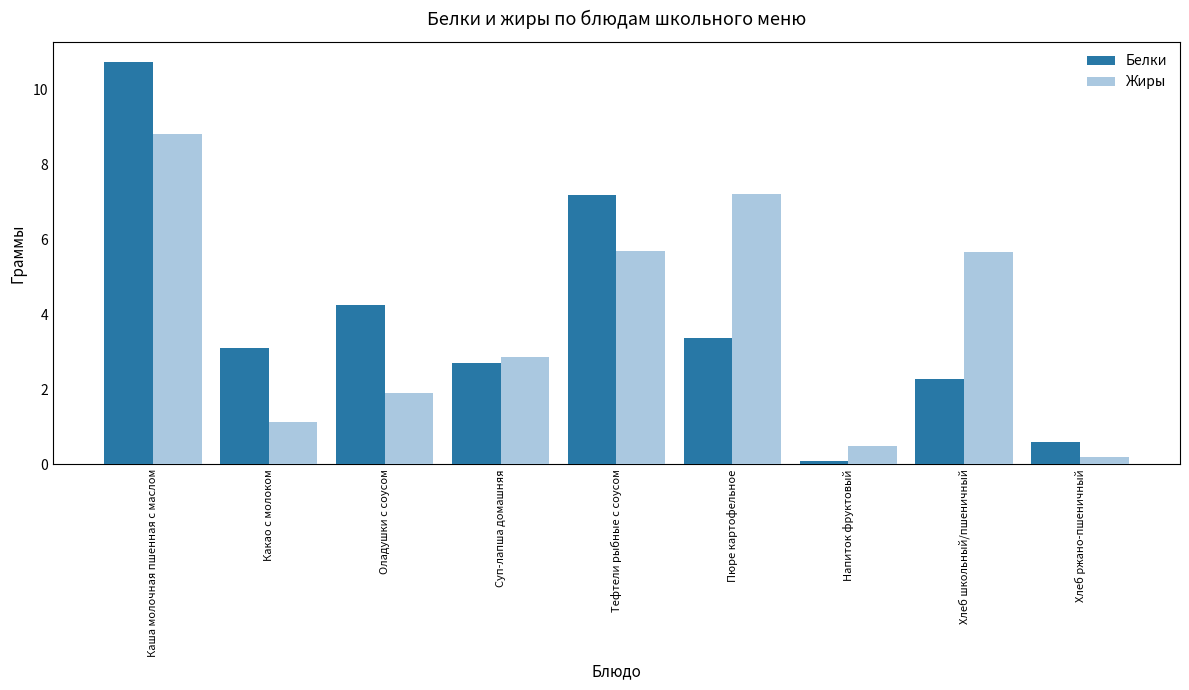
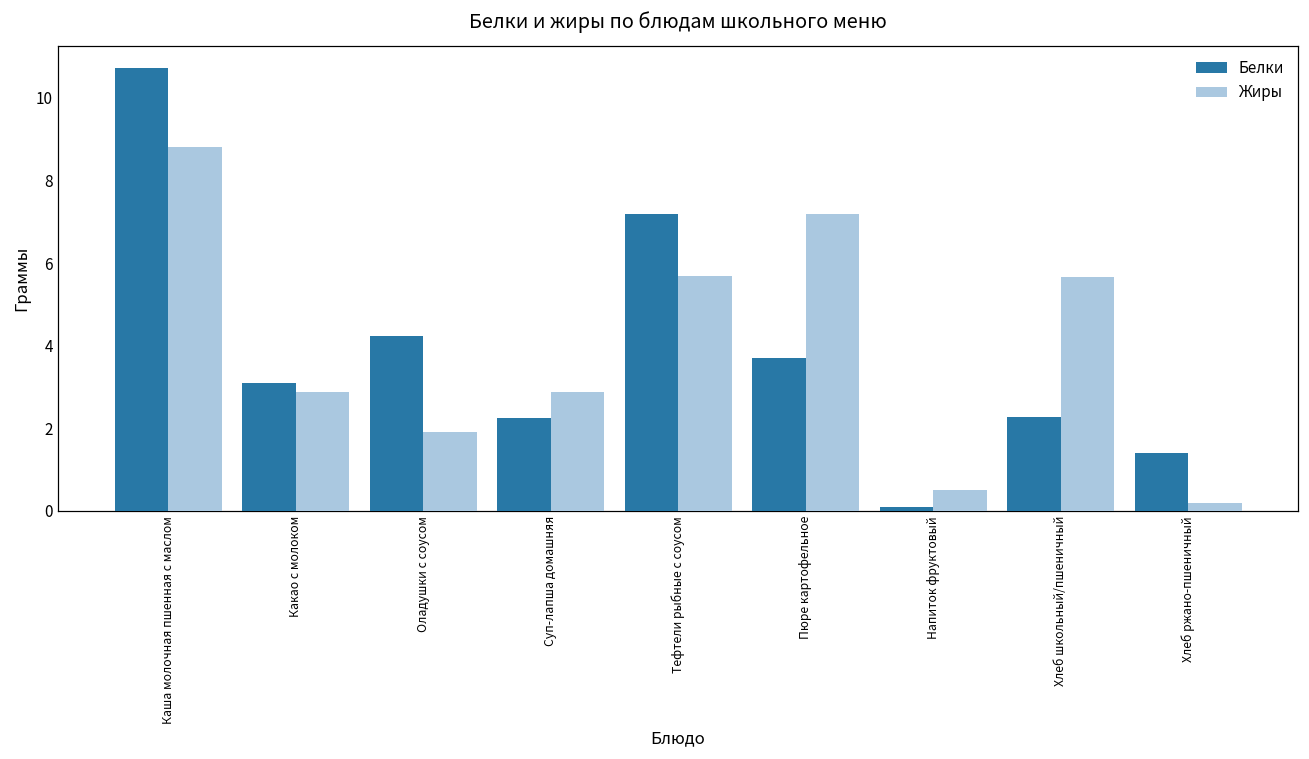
Жиры, Какао с молоком: 1.1 -> 2.9
Белки, Суп-лапша домашняя: 2.7 -> 2.2
Белки, Пюре картофельное: 3.4 -> 3.7
Белки, Хлеб ржано-пшеничный: 0.6 -> 1.4
